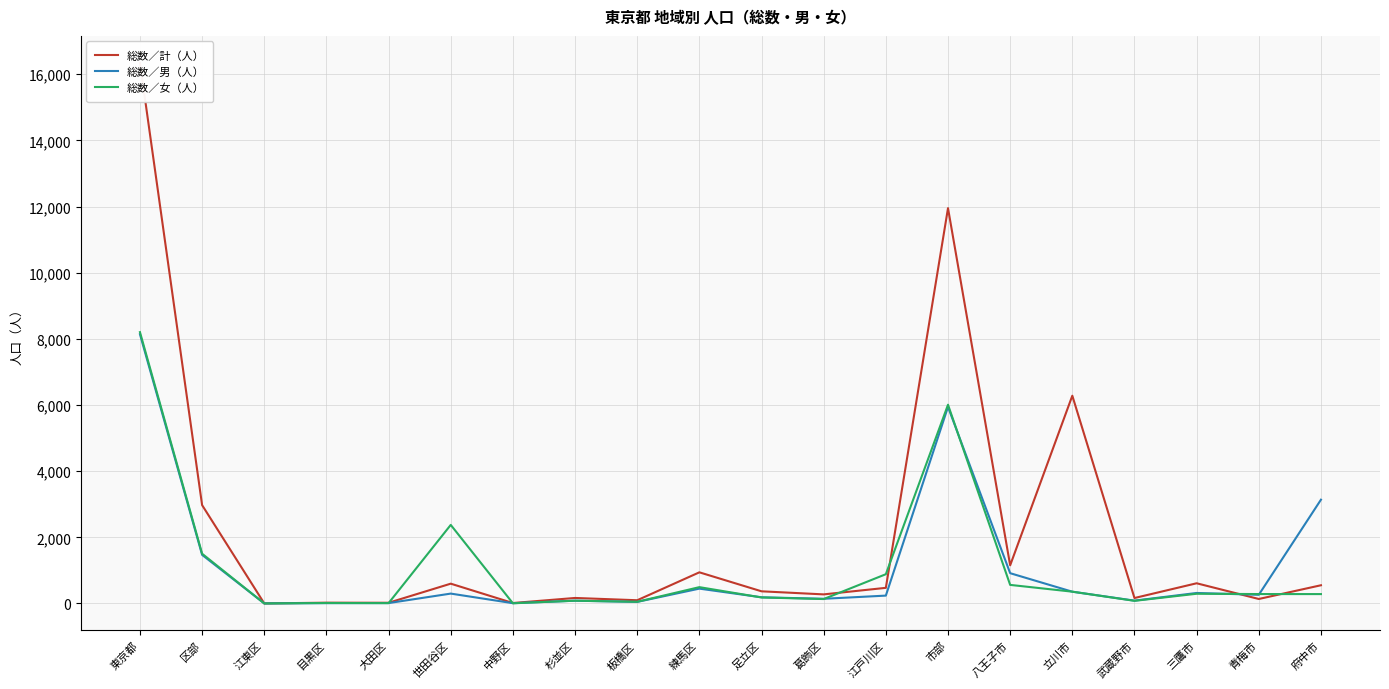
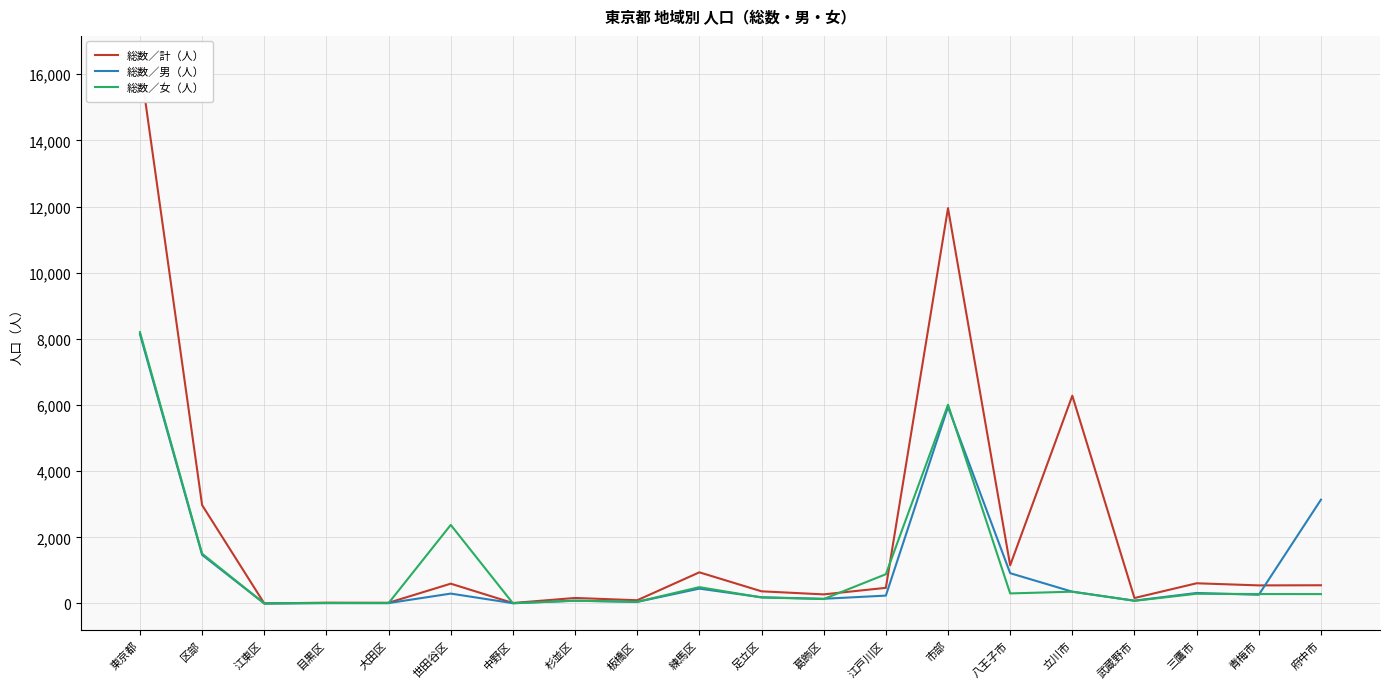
総数／女（人）, 八王子市: 600 -> 300
総数／計（人）, 青梅市: 100 -> 500
